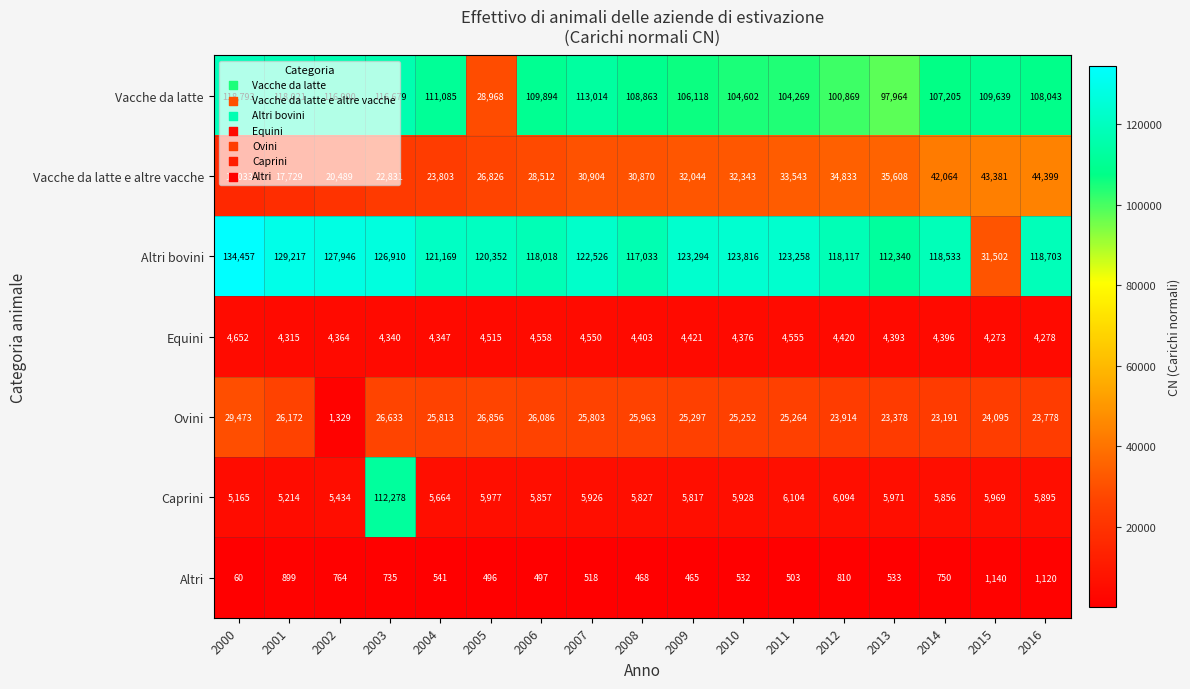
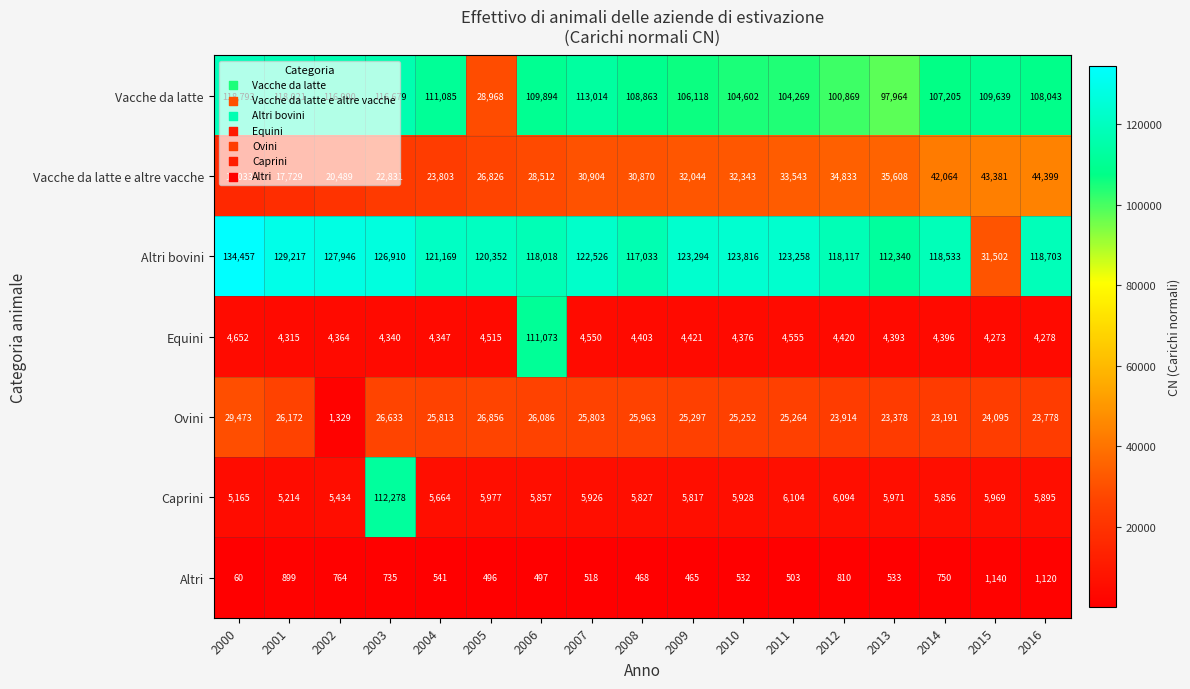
Equini, 2006: 4,558 -> 111,073
